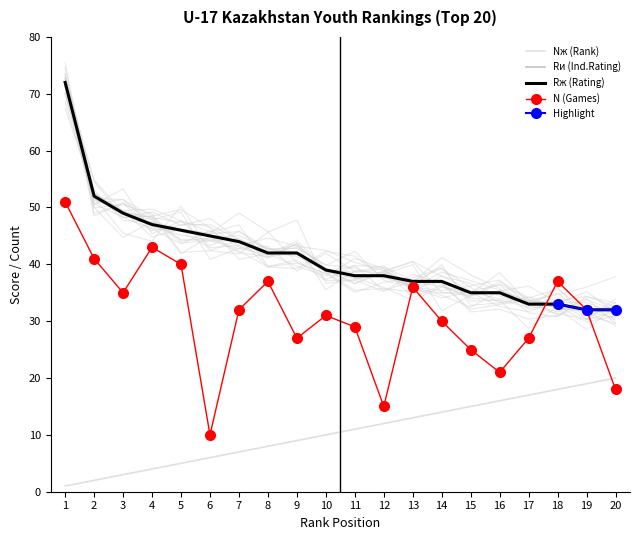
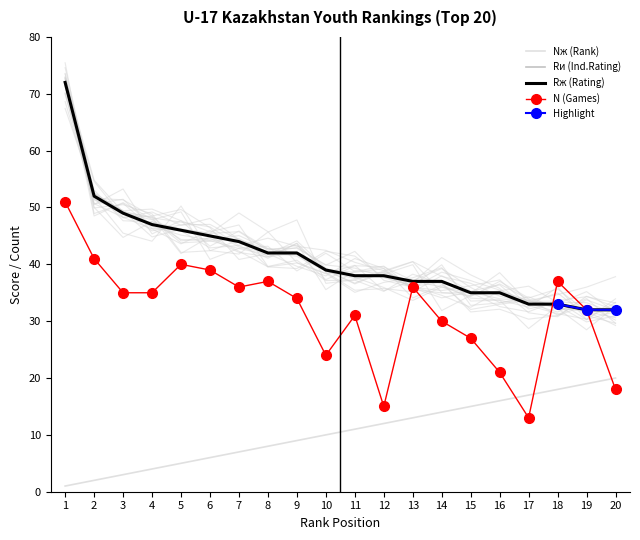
N (Games), 4: 43 -> 35
N (Games), 6: 10 -> 39
N (Games), 7: 32 -> 36
N (Games), 9: 27 -> 34
N (Games), 10: 31 -> 24
N (Games), 11: 29 -> 31
N (Games), 15: 25 -> 27
N (Games), 17: 27 -> 13
